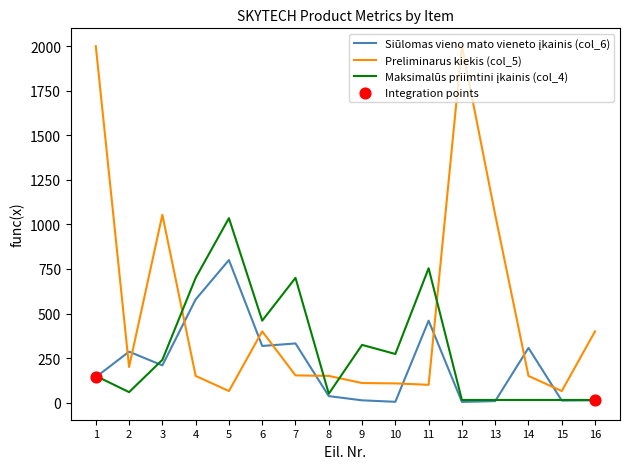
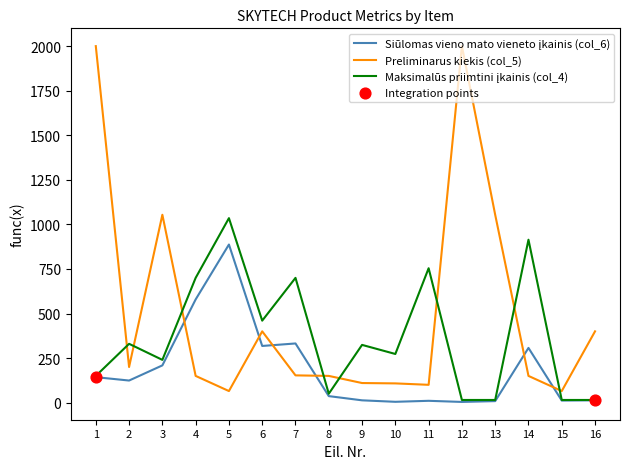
Siūlomas vieno mato vieneto įkainis (col_6), 2: 290 -> 120
Maksimalūs priimtini įkainis (col_4), 2: 60 -> 330
Siūlomas vieno mato vieneto įkainis (col_6), 5: 800 -> 890
Siūlomas vieno mato vieneto įkainis (col_6), 11: 460 -> 10
Maksimalūs priimtini įkainis (col_4), 14: 20 -> 910
